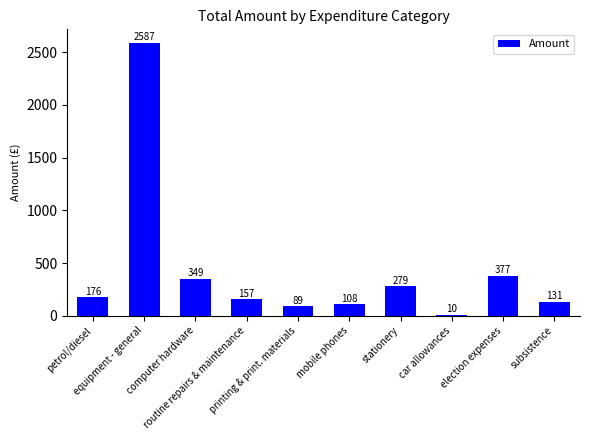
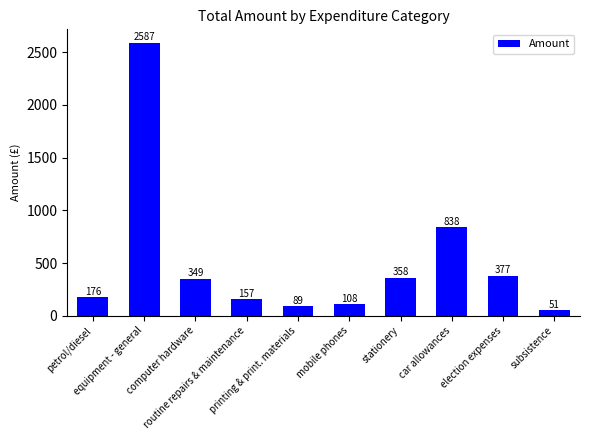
stationery: 279 -> 358
car allowances: 10 -> 838
subsistence: 131 -> 51
